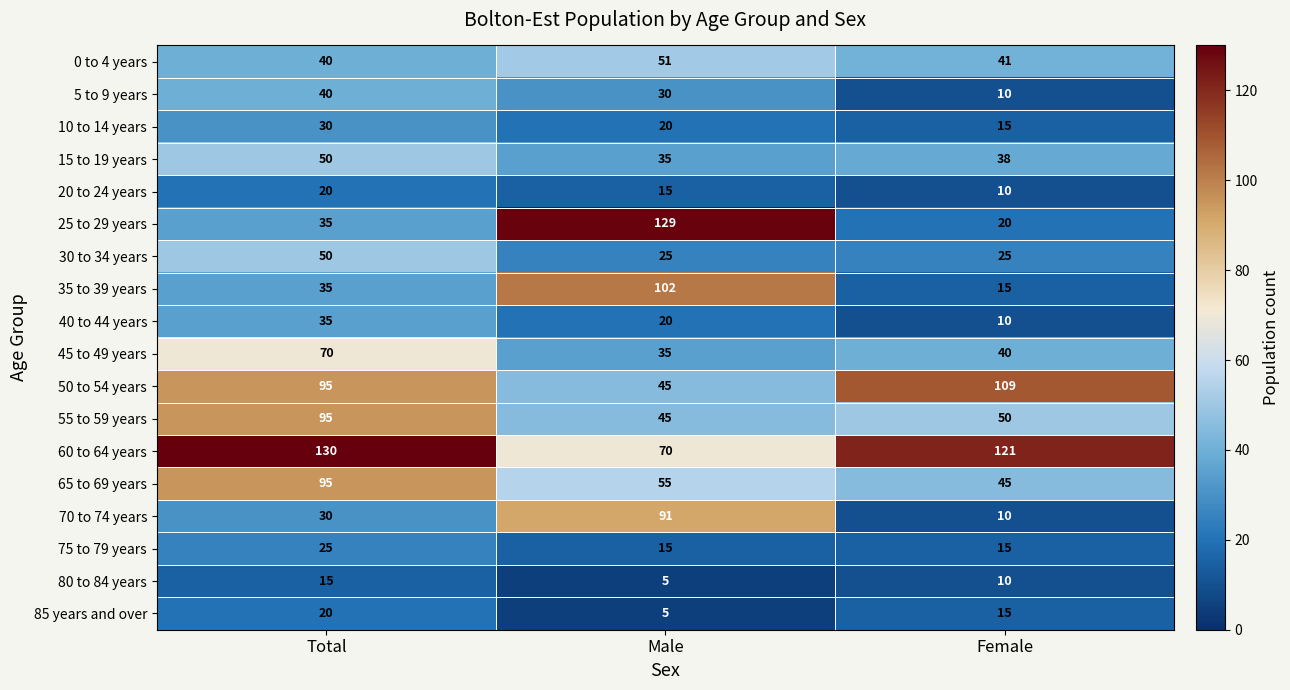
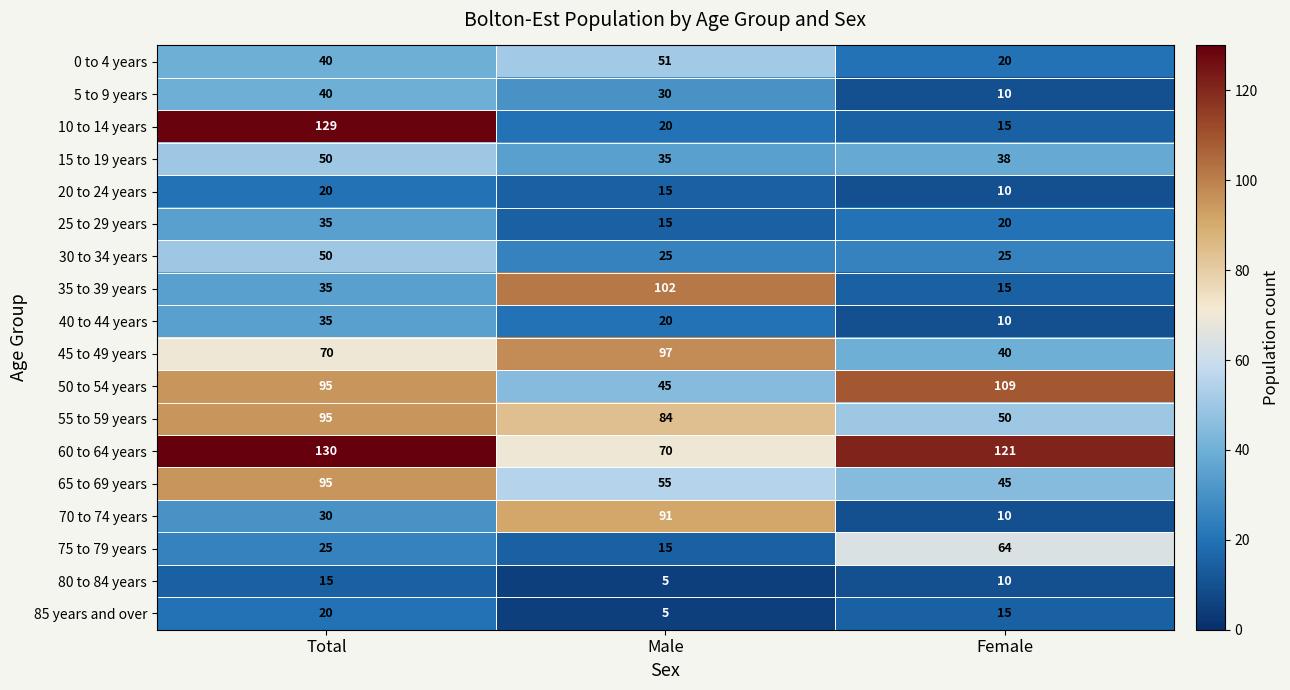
0 to 4 years, Female: 41 -> 20
10 to 14 years, Total: 30 -> 129
25 to 29 years, Male: 129 -> 15
45 to 49 years, Male: 35 -> 97
55 to 59 years, Male: 45 -> 84
75 to 79 years, Female: 15 -> 64
